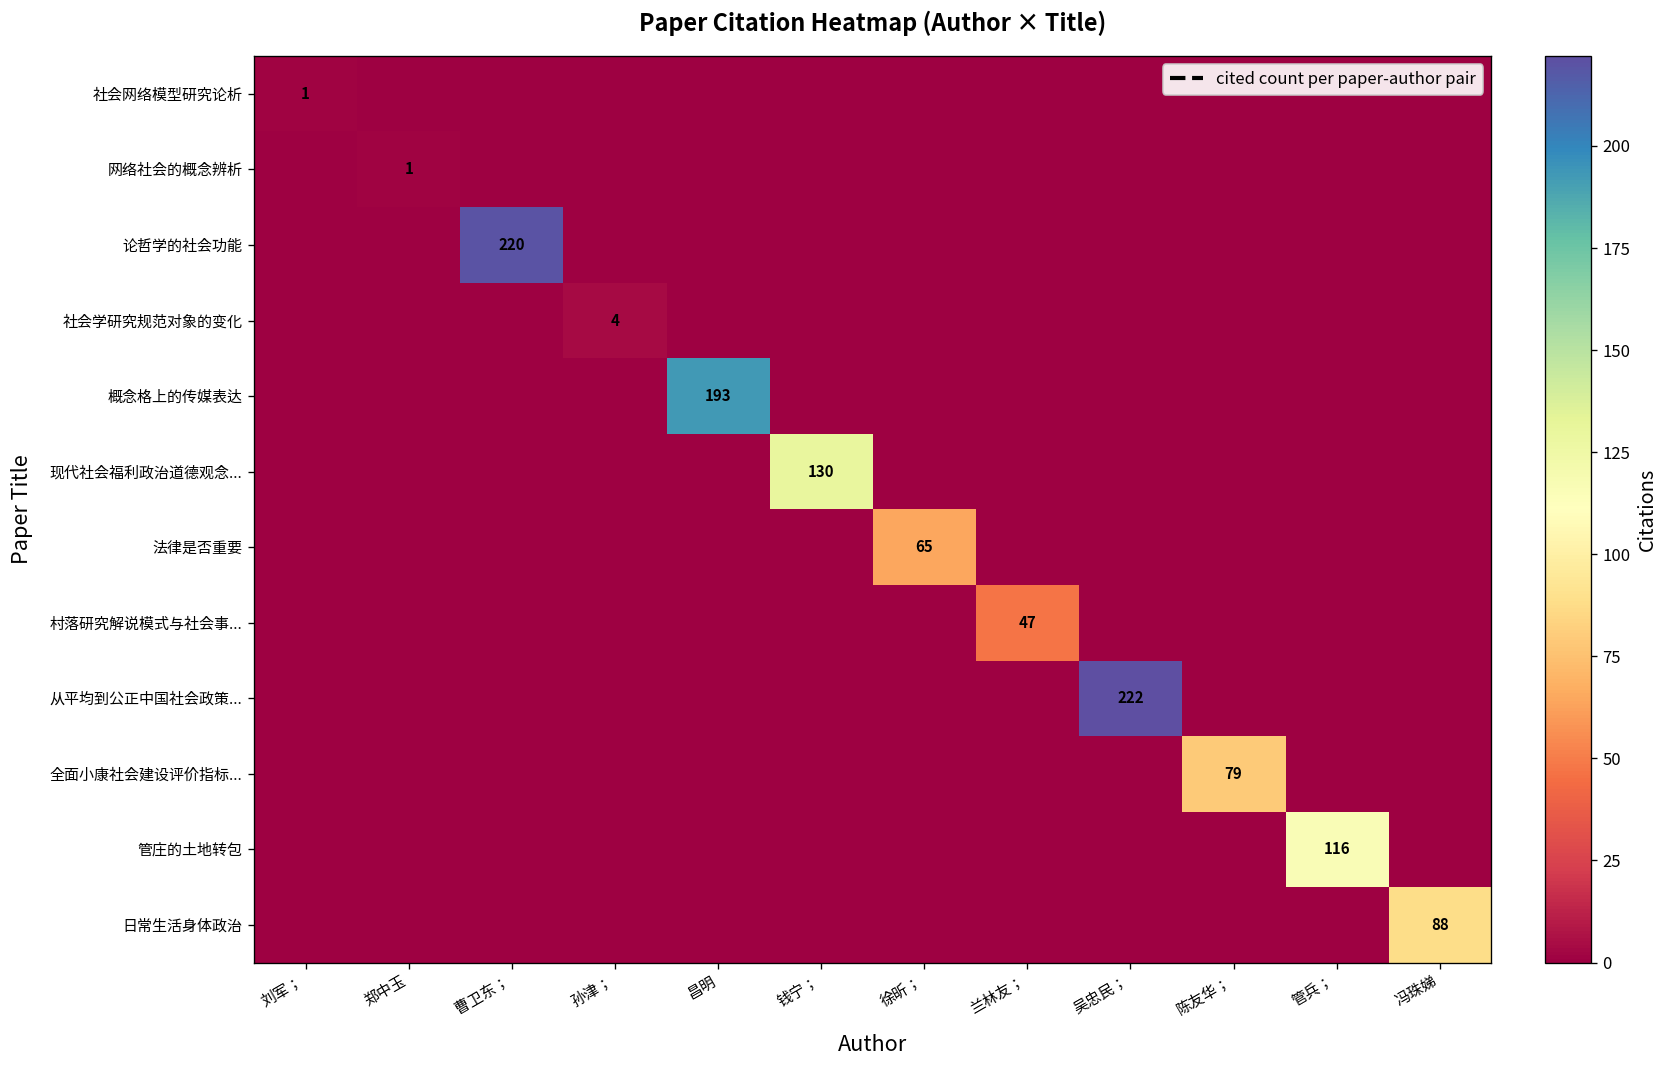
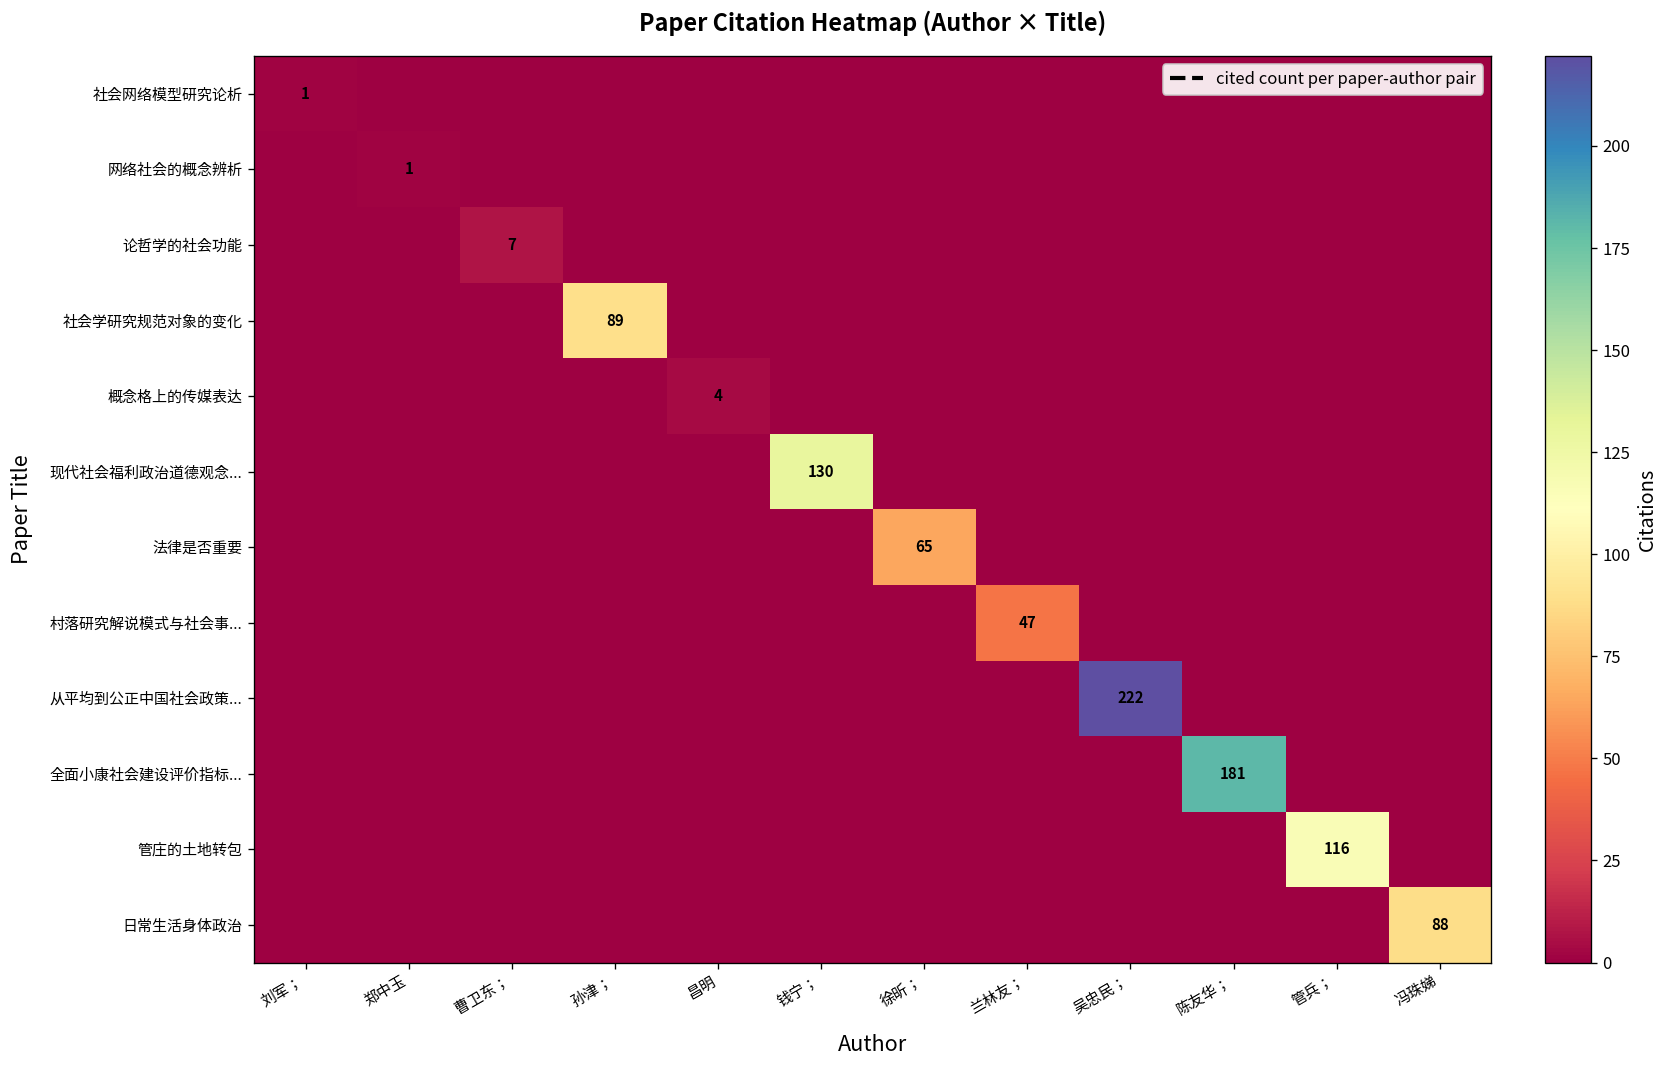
论哲学的社会功能, 曹卫东；: 220 -> 7
社会学研究规范对象的变化, 孙津；: 4 -> 89
概念格上的传媒表达, 昌明: 193 -> 4
全面小康社会建设评价指标..., 陈友华；: 79 -> 181
